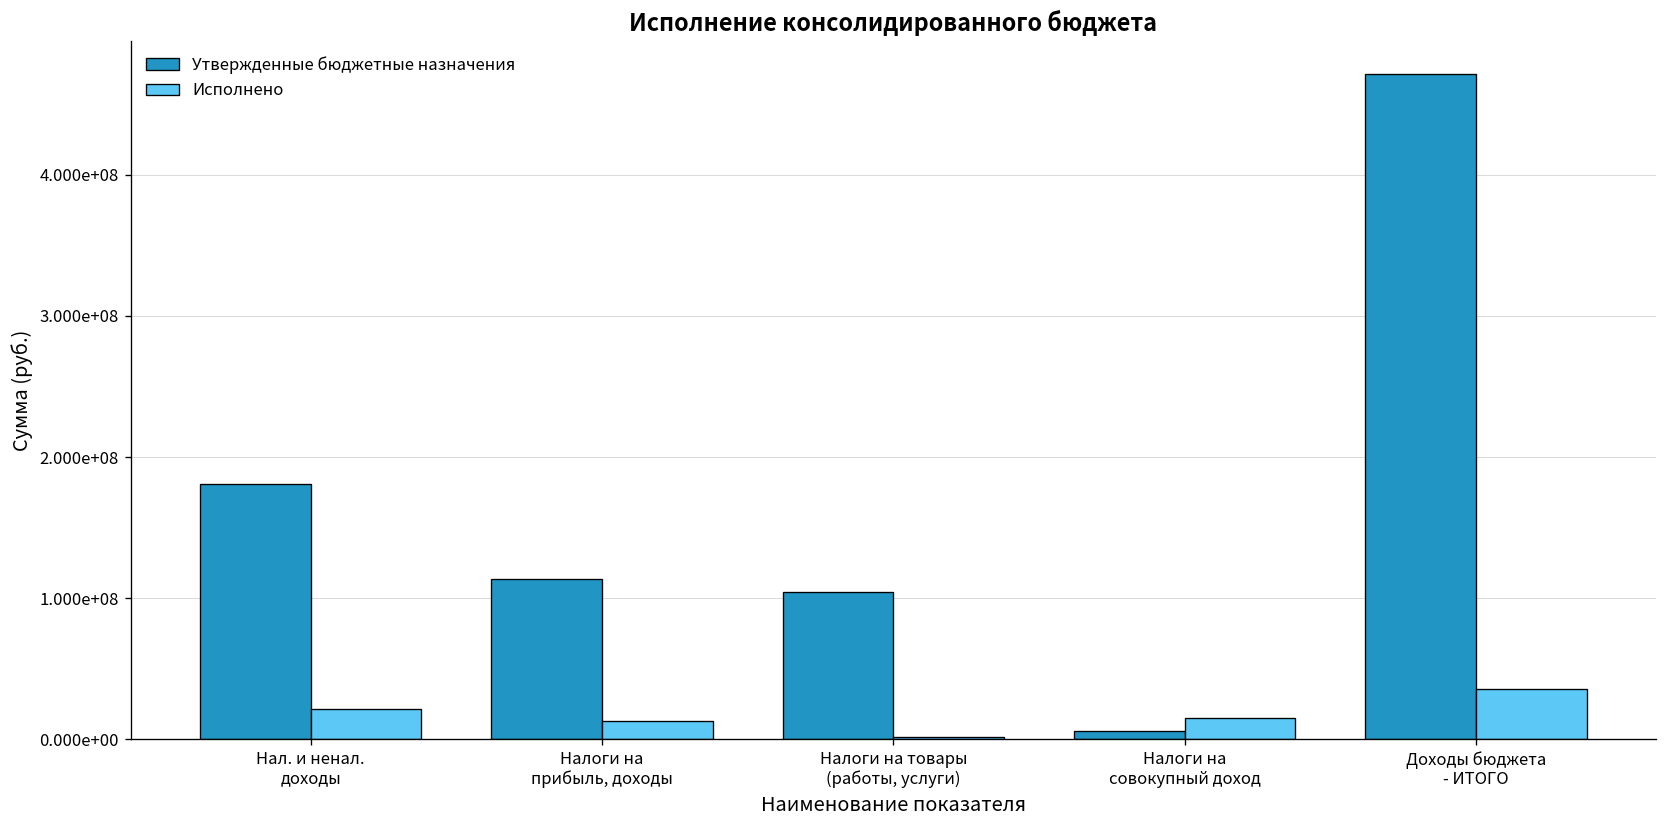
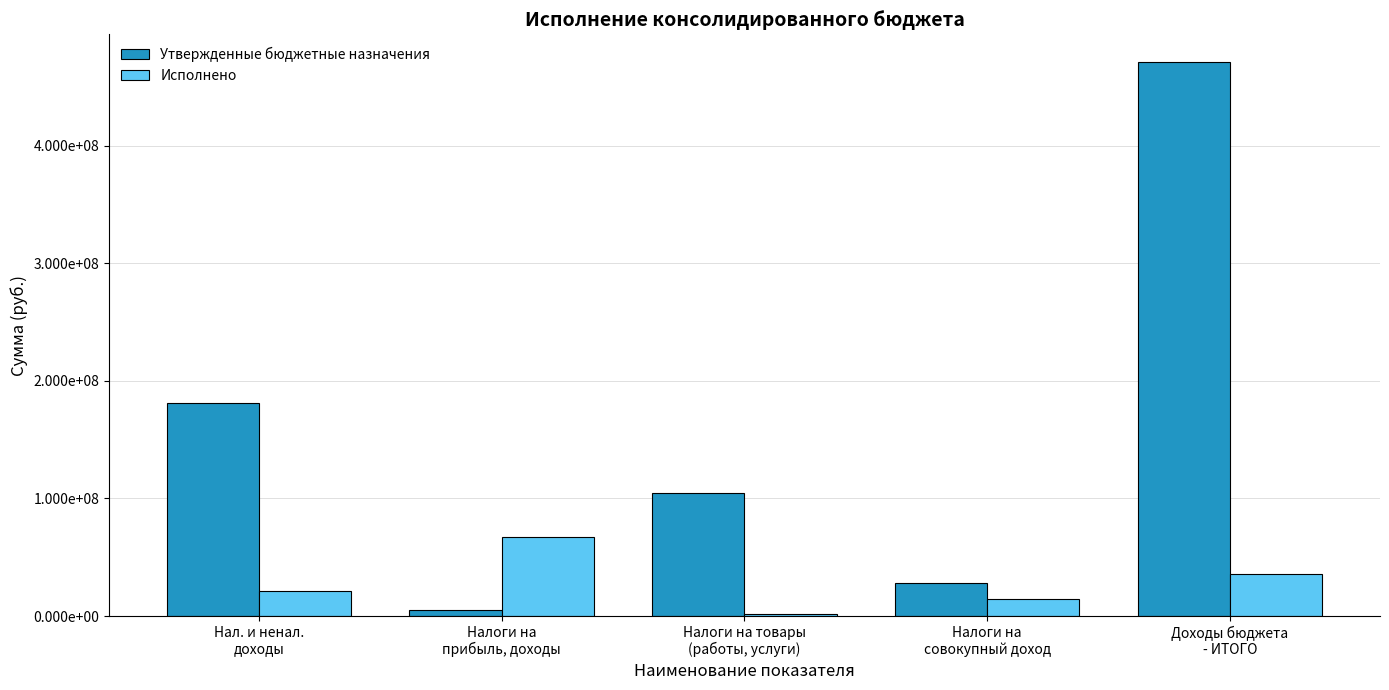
Утвержденные бюджетные назначения, Налоги на прибыль, доходы: 113000000 -> 5000000
Исполнено, Налоги на прибыль, доходы: 13000000 -> 67000000
Утвержденные бюджетные назначения, Налоги на совокупный доход: 6000000 -> 28000000
